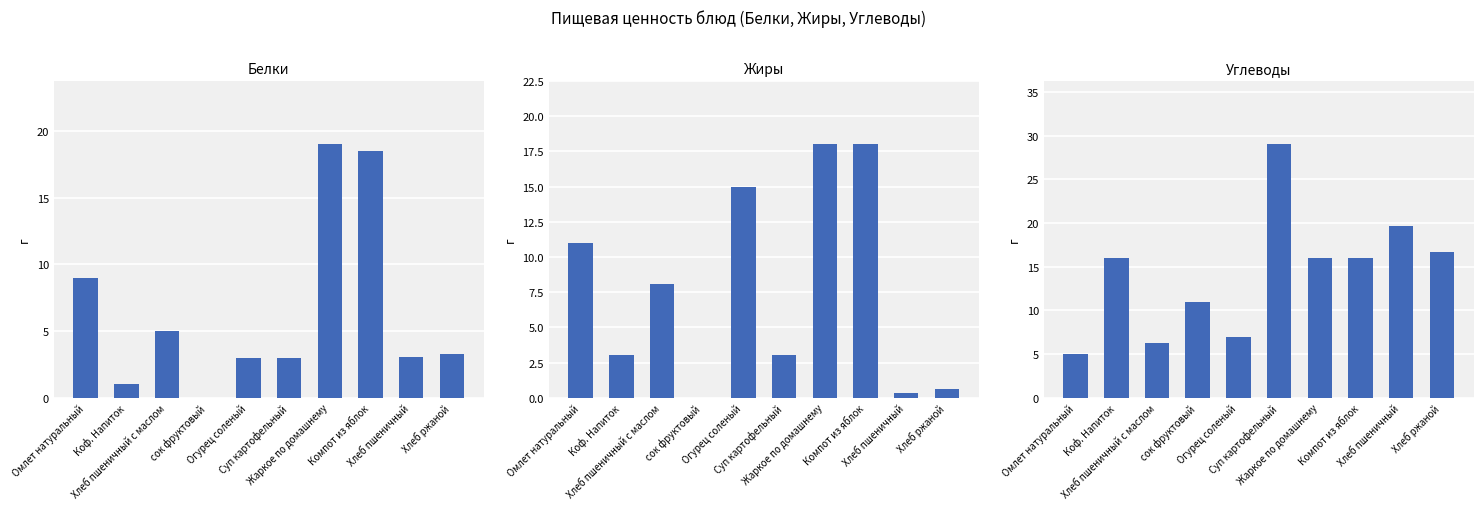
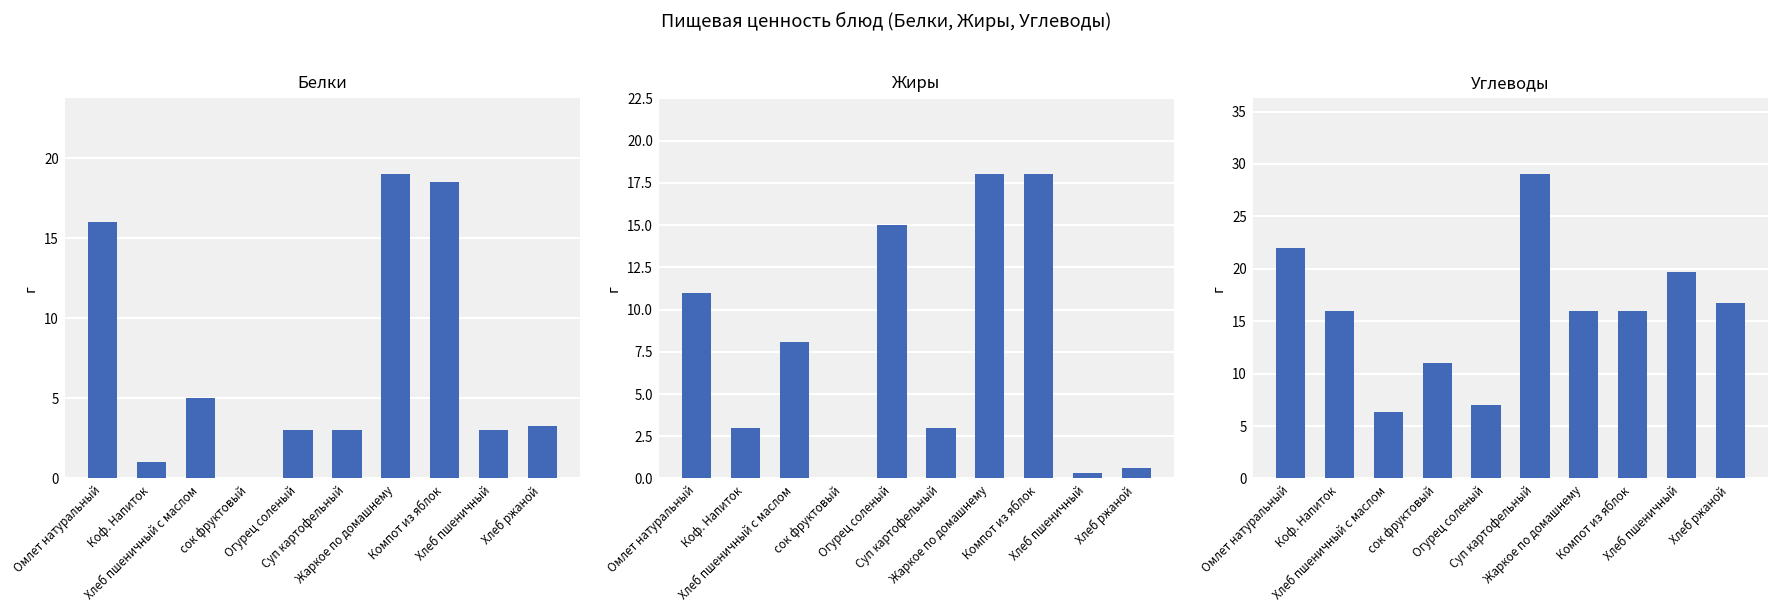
Белки, Омлет натуральный: 9 -> 16
Углеводы, Омлет натуральный: 5 -> 22
